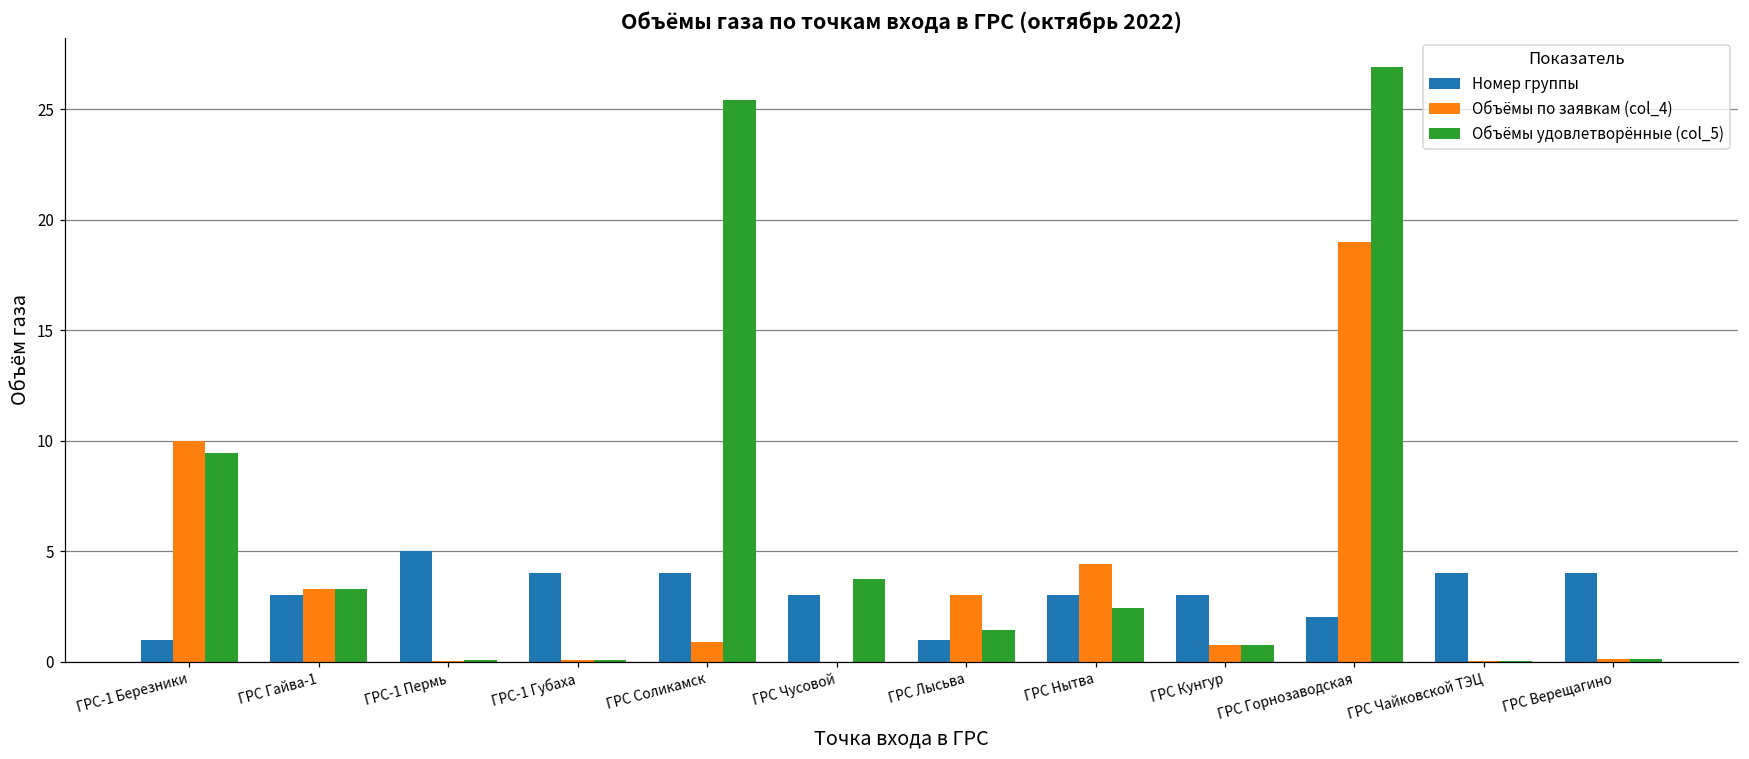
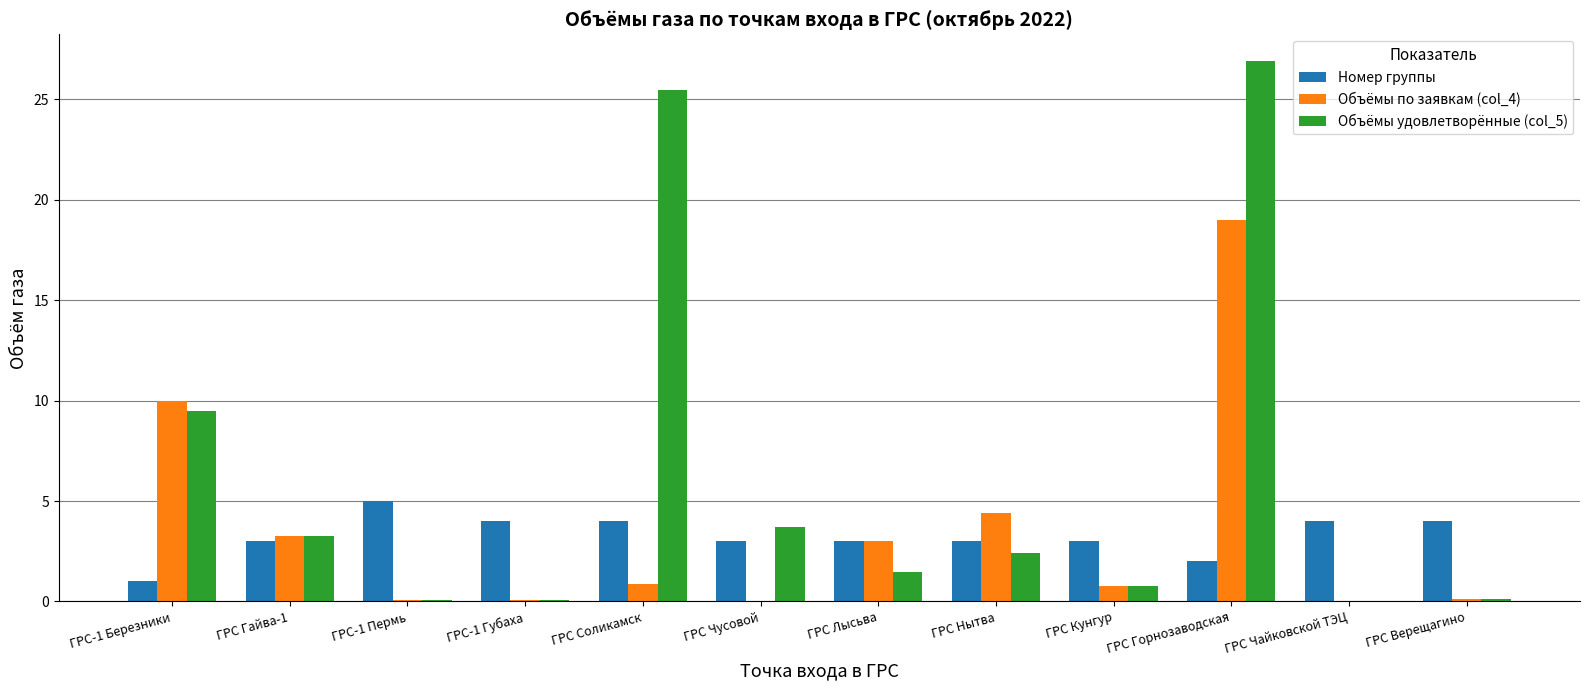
Номер группы, ГРС Лысьва: 1 -> 3
